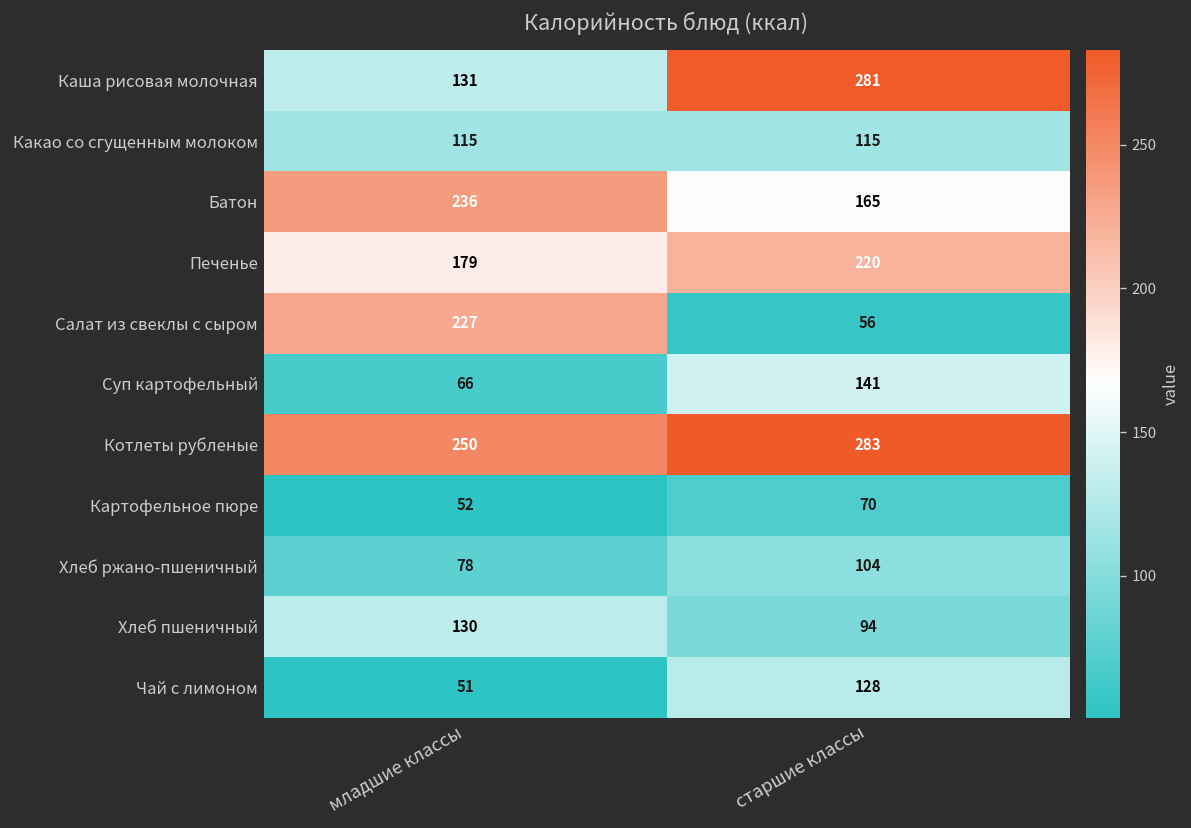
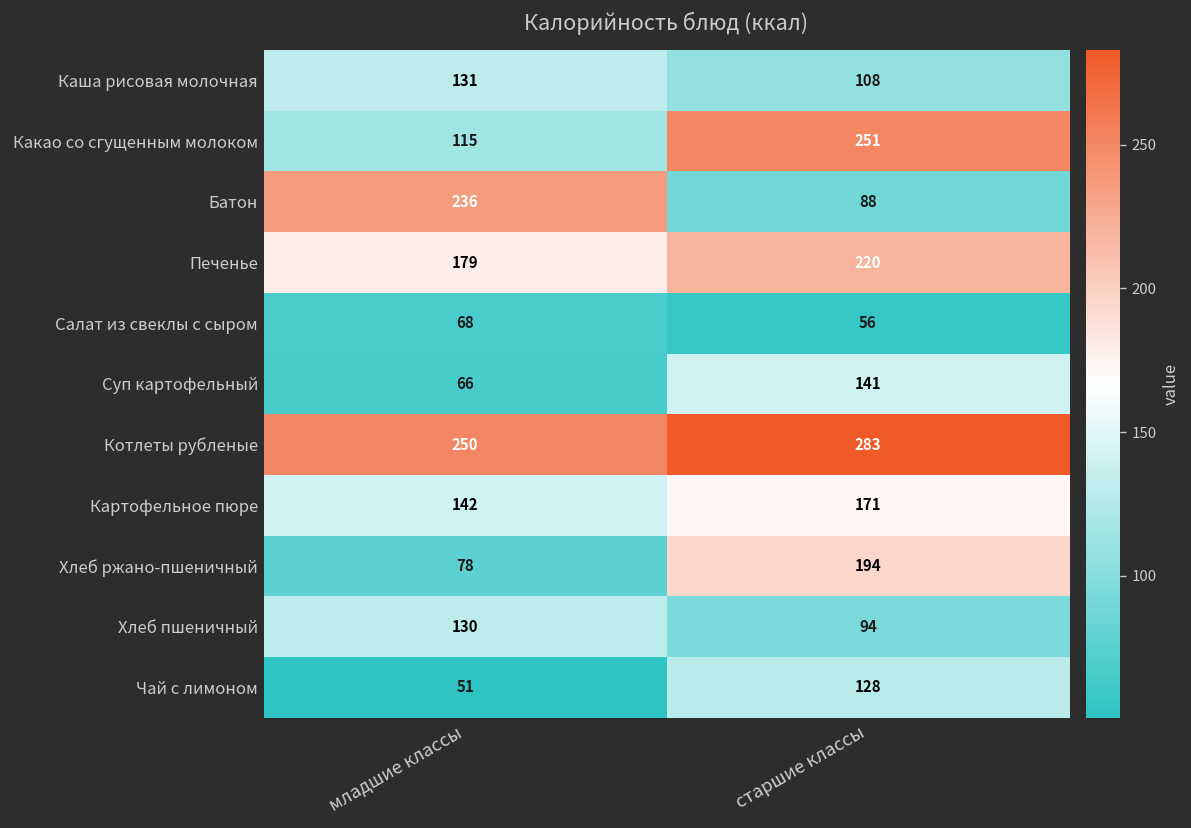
Каша рисовая молочная, старшие классы: 281 -> 108
Какао со сгущенным молоком, старшие классы: 115 -> 251
Батон, старшие классы: 165 -> 88
Салат из свеклы с сыром, младшие классы: 227 -> 68
Картофельное пюре, младшие классы: 52 -> 142
Картофельное пюре, старшие классы: 70 -> 171
Хлеб ржано-пшеничный, старшие классы: 104 -> 194
